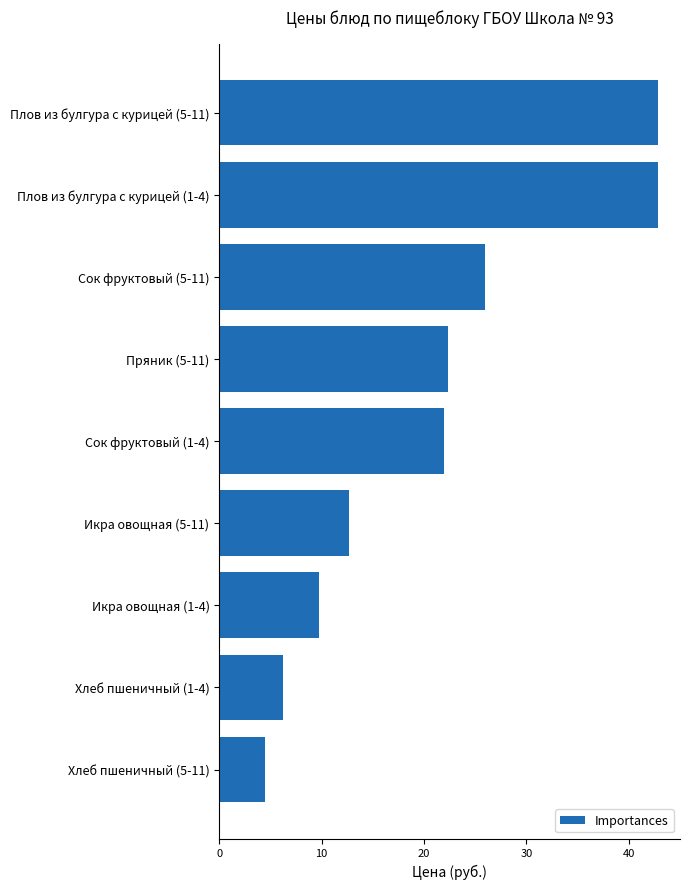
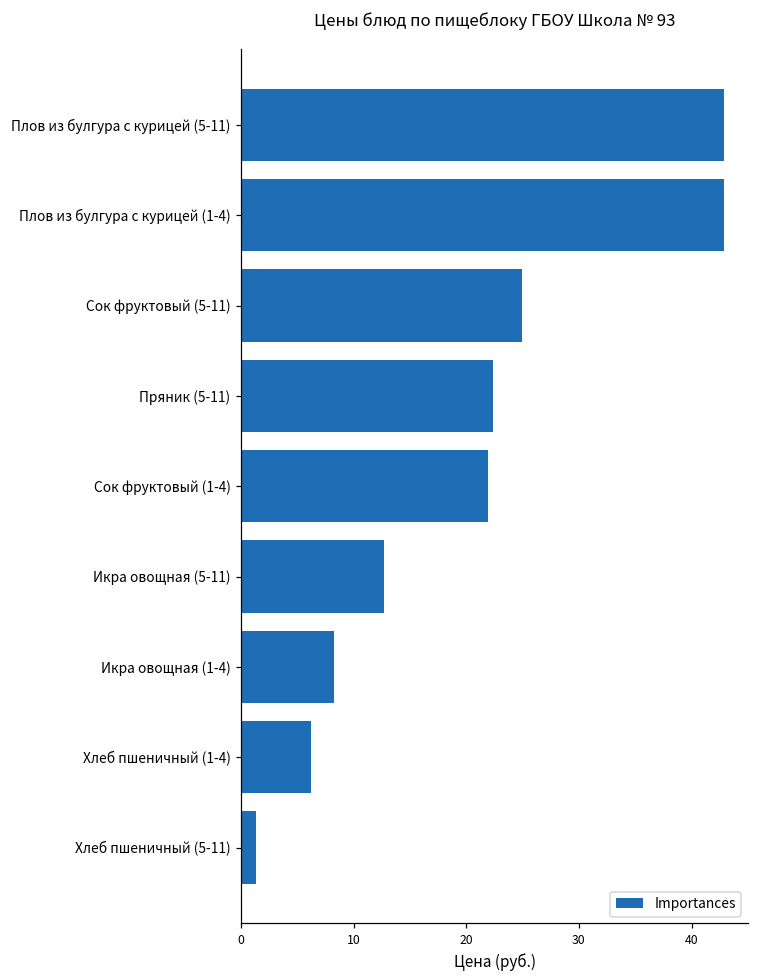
Сок фруктовый (5-11): 25.9 -> 25.0
Икра овощная (1-4): 9.8 -> 8.2
Хлеб пшеничный (5-11): 4.4 -> 1.4
